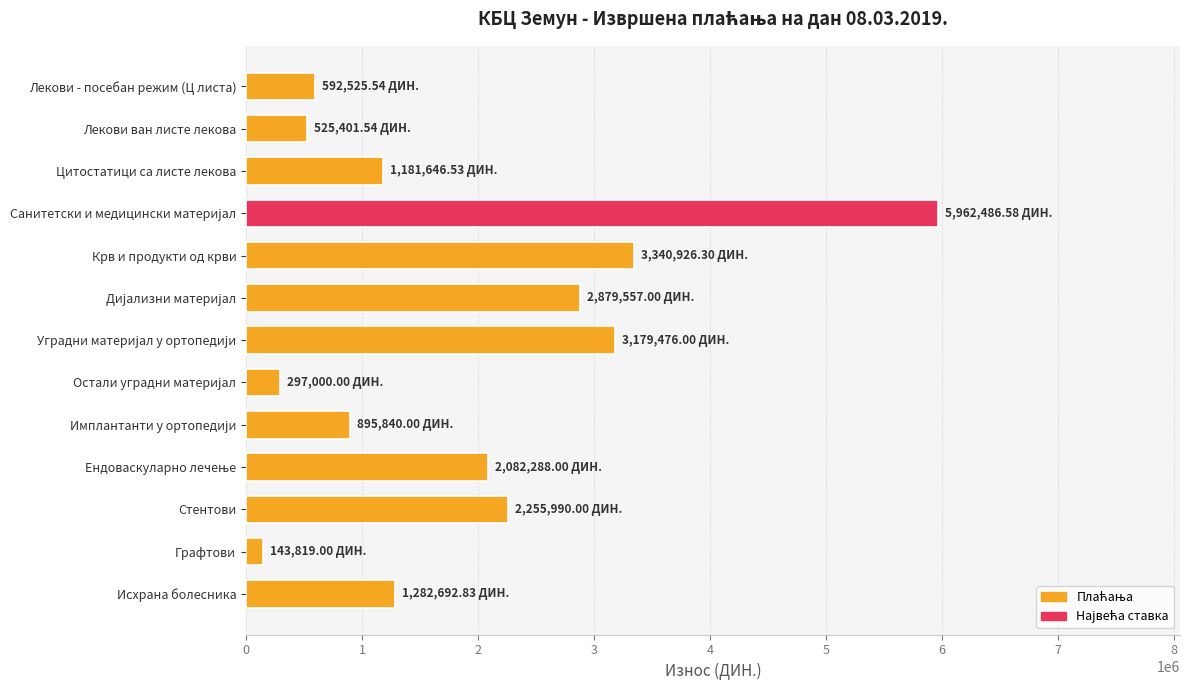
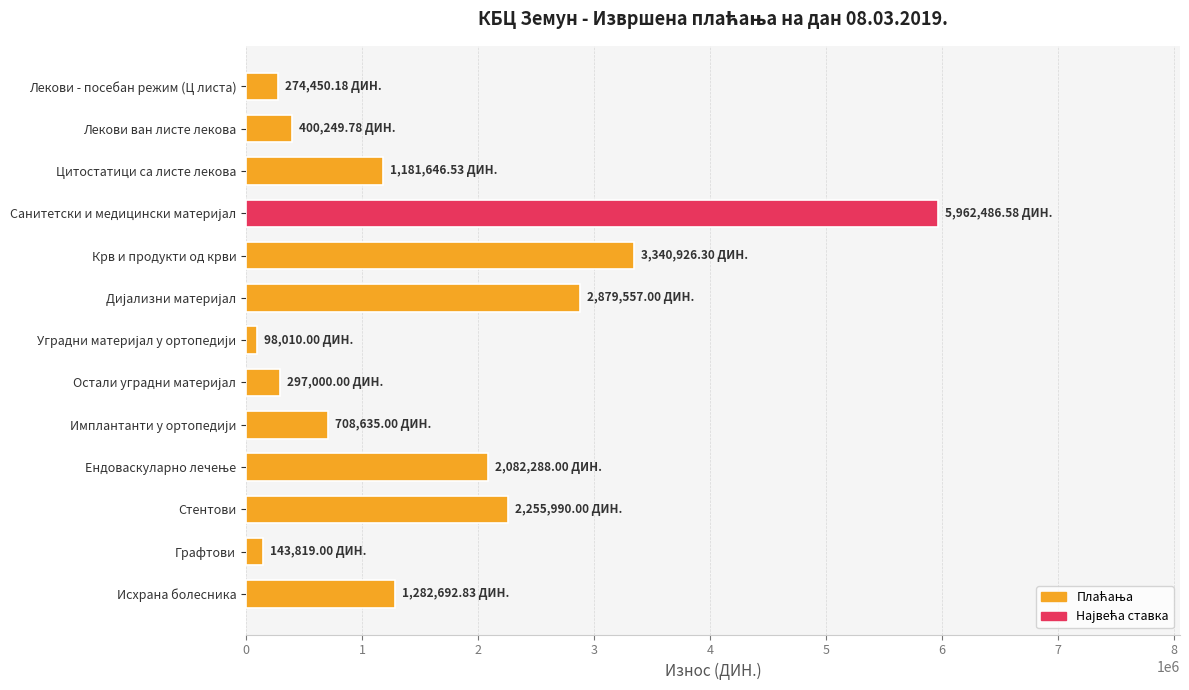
Лекови - посебан режим (Ц листа): 592,525.54 -> 274,450.18
Лекови ван листе лекова: 525,401.54 -> 400,249.78
Уградни материјал у ортопедији: 3,179,476.00 -> 98,010.00
Имплантанти у ортопедији: 895,840.00 -> 708,635.00
